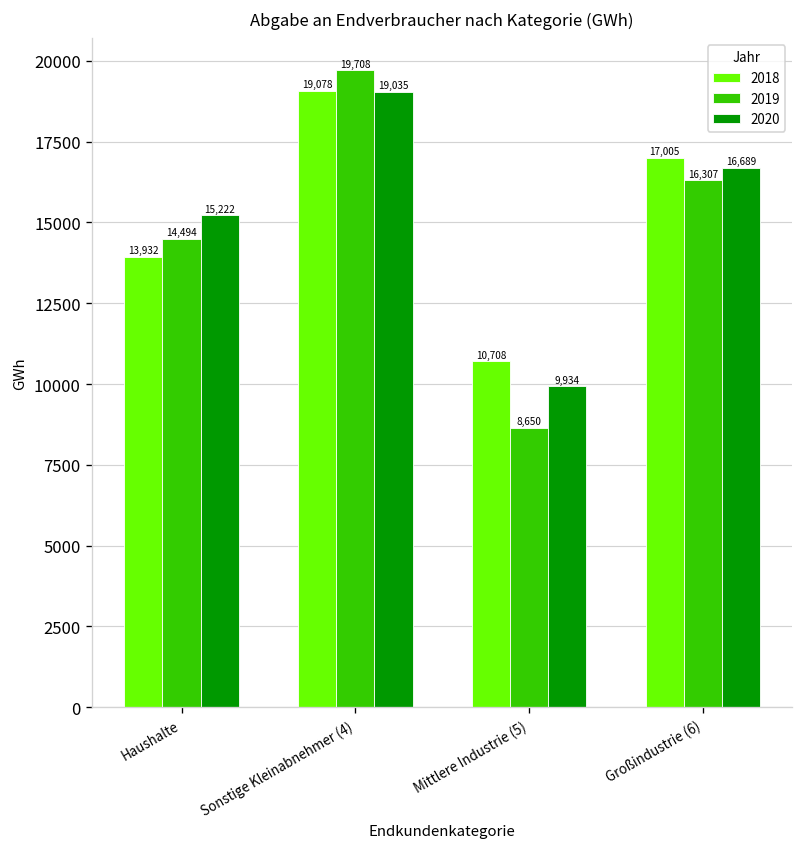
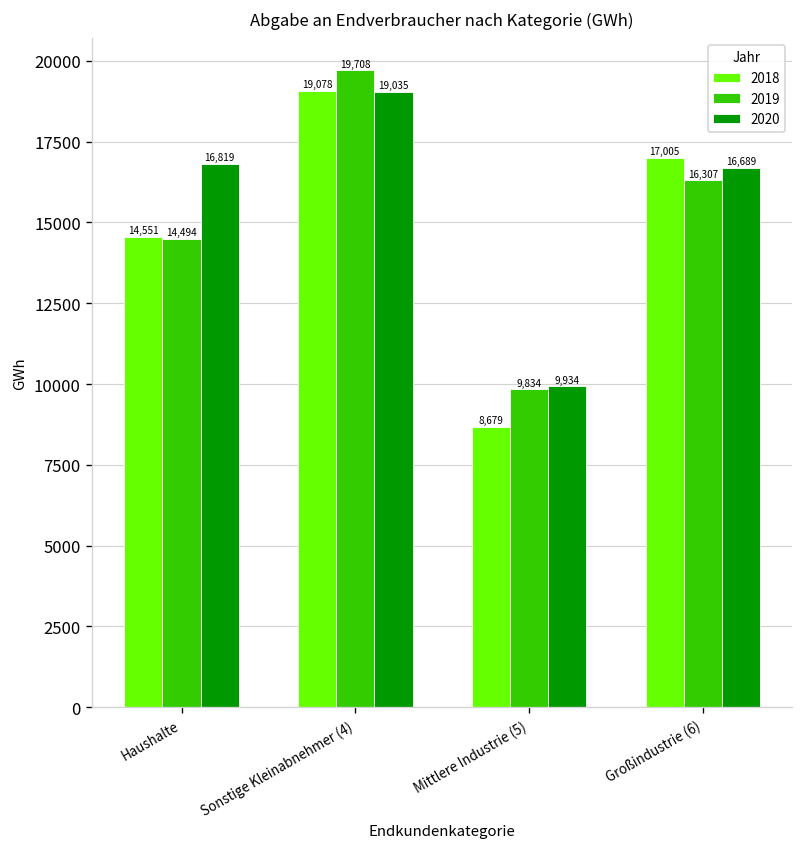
2018, Haushalte: 13,932 -> 14,551
2020, Haushalte: 15,222 -> 16,819
2018, Mittlere Industrie (5): 10,708 -> 8,679
2019, Mittlere Industrie (5): 8,650 -> 9,834
